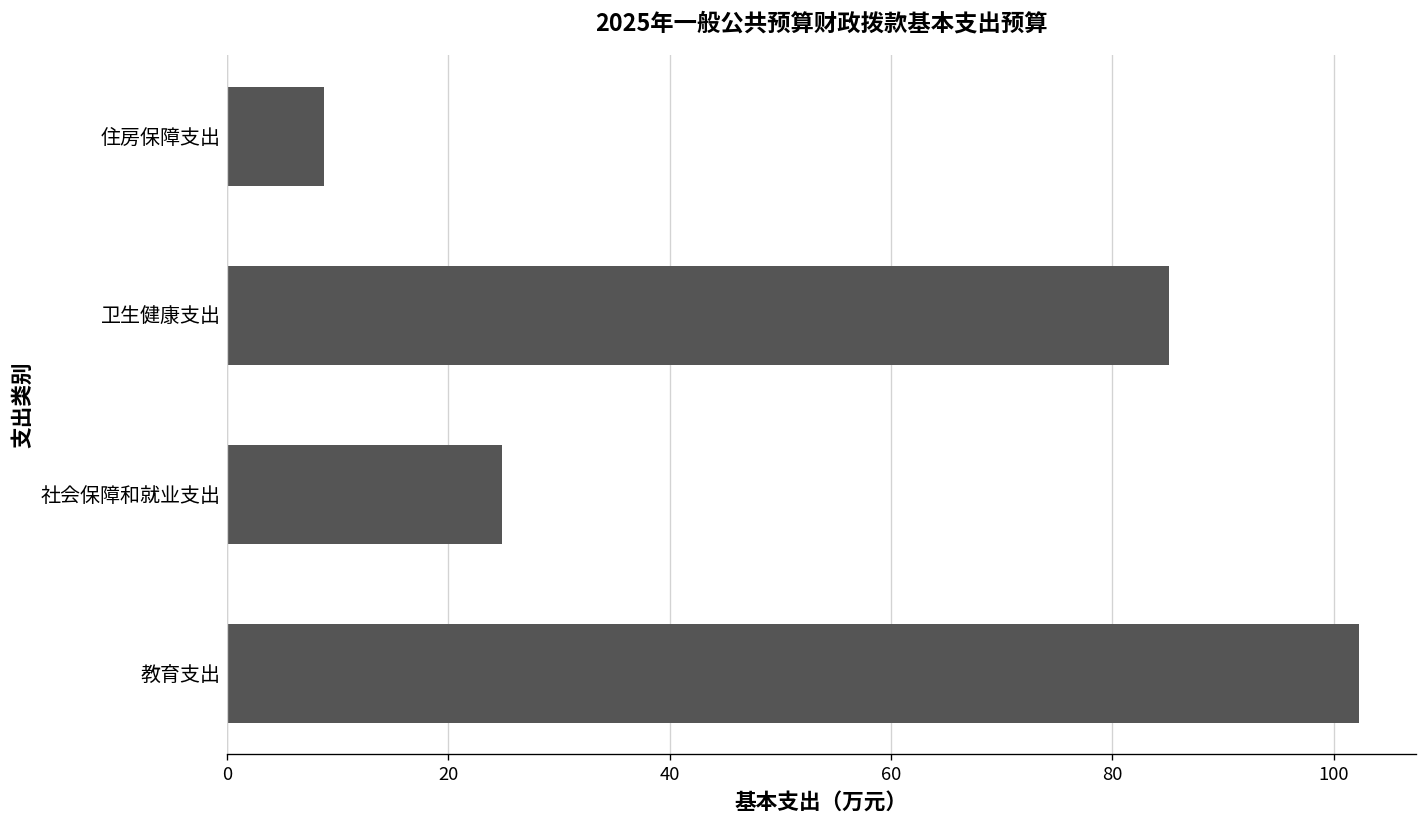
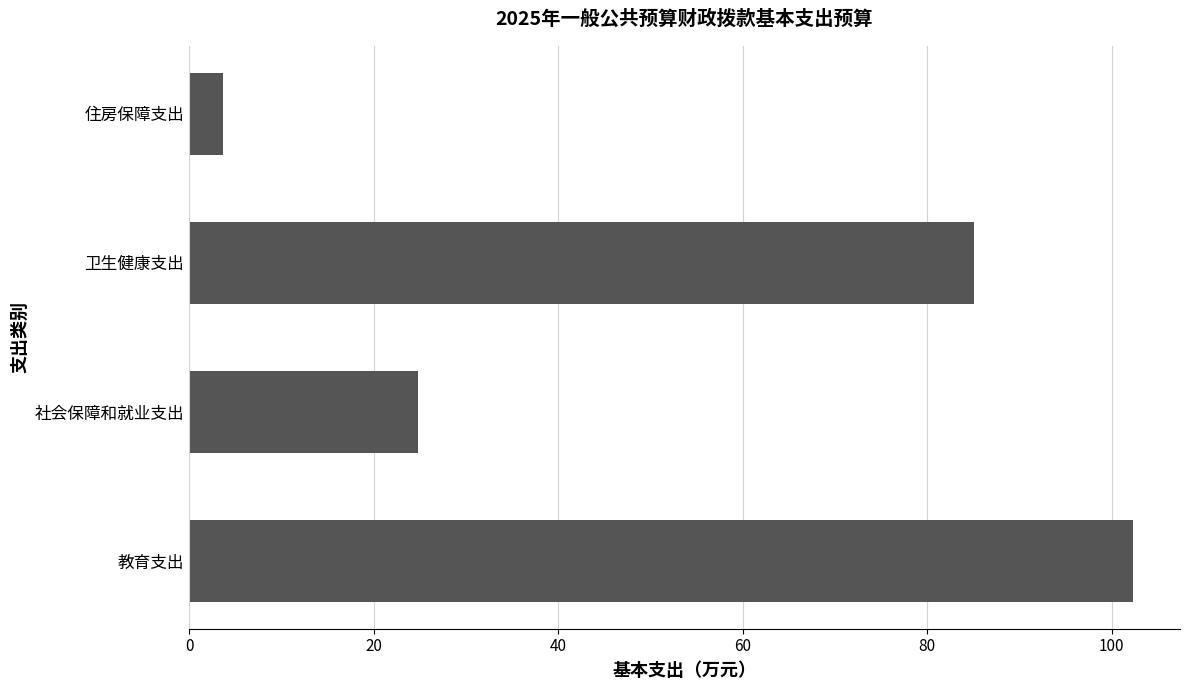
住房保障支出: 9 -> 4
